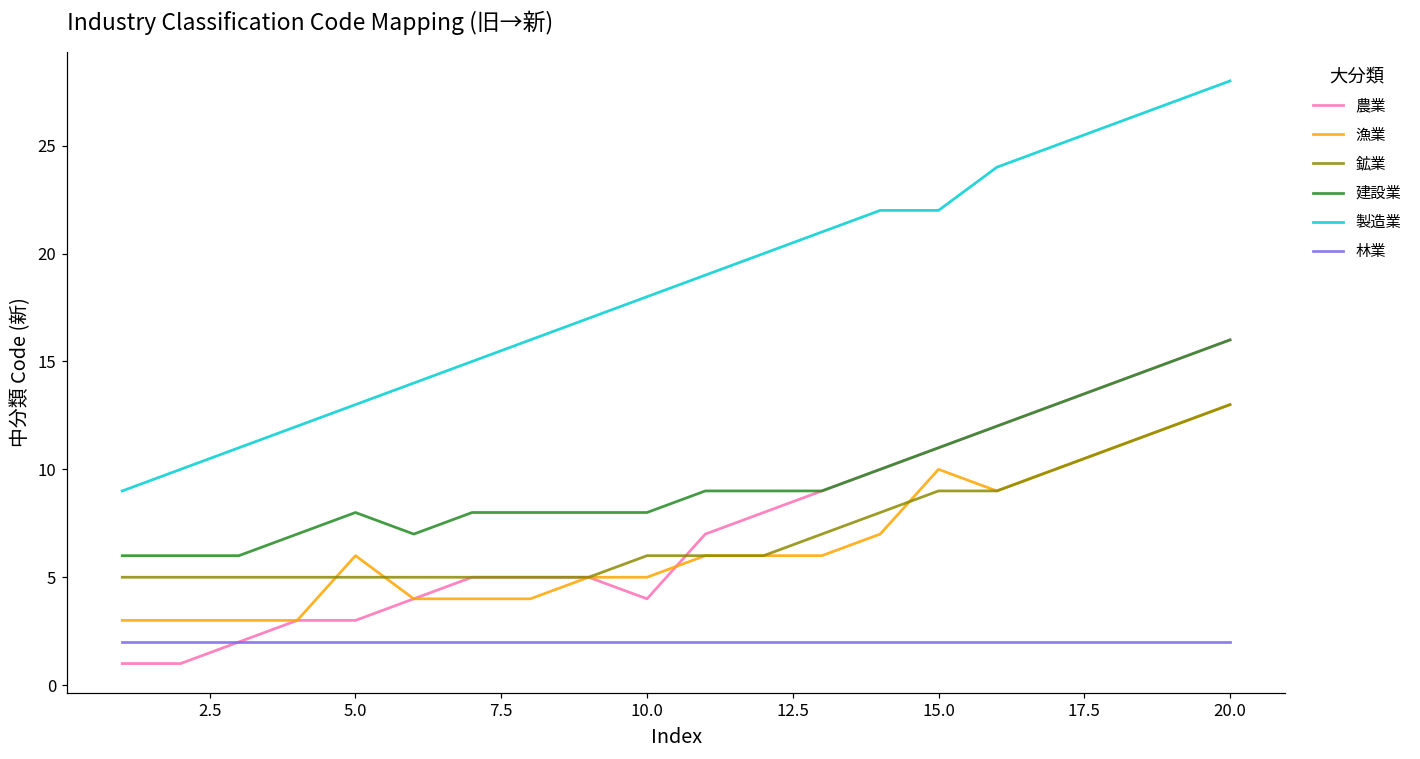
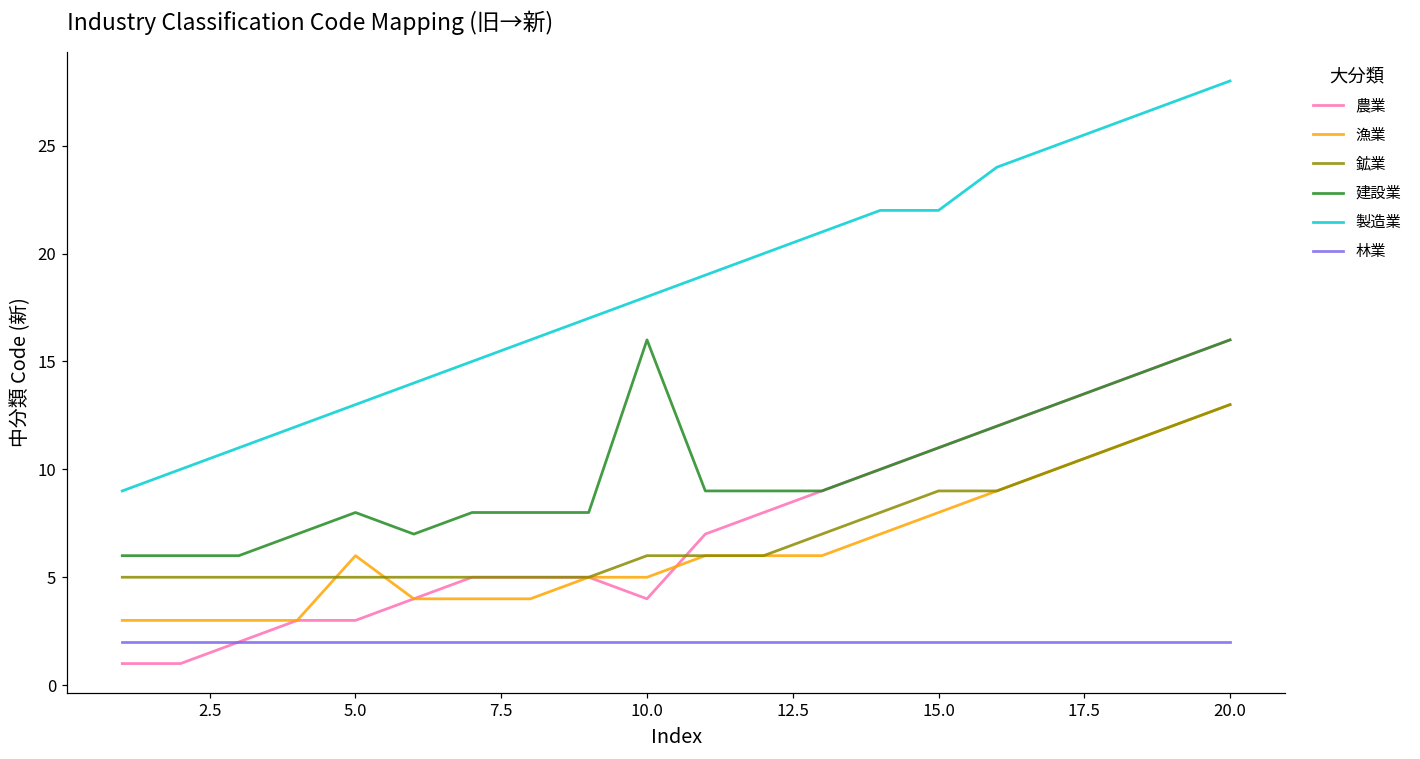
建設業, 10.0: 8 -> 16
漁業, 15.0: 10 -> 8
